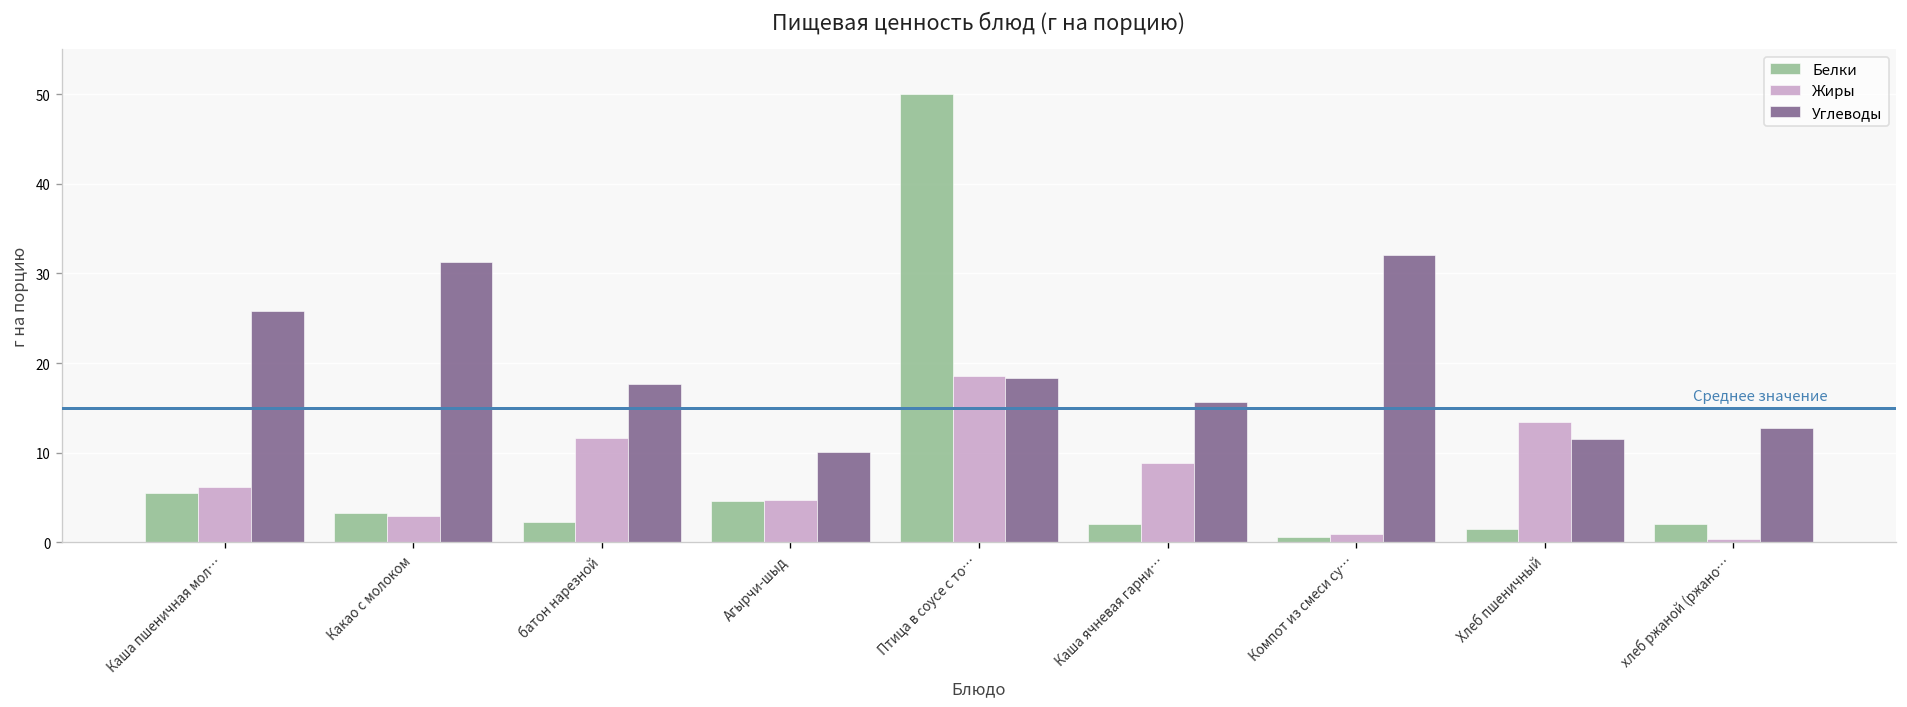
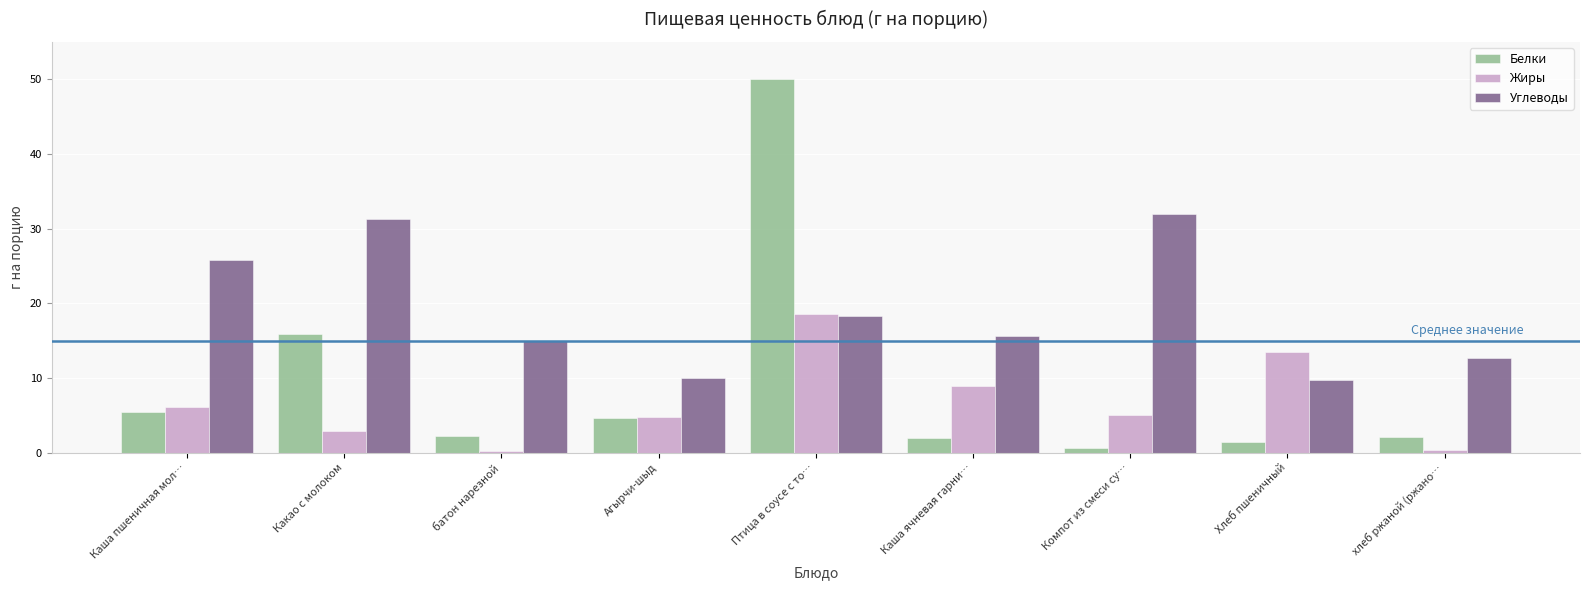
Белки, Какао с молоком: 3 -> 16
Жиры, батон нарезной: 12 -> 0
Углеводы, батон нарезной: 18 -> 15
Жиры, Компот из смеси су…: 1 -> 5
Углеводы, Хлеб пшеничный: 12 -> 10
